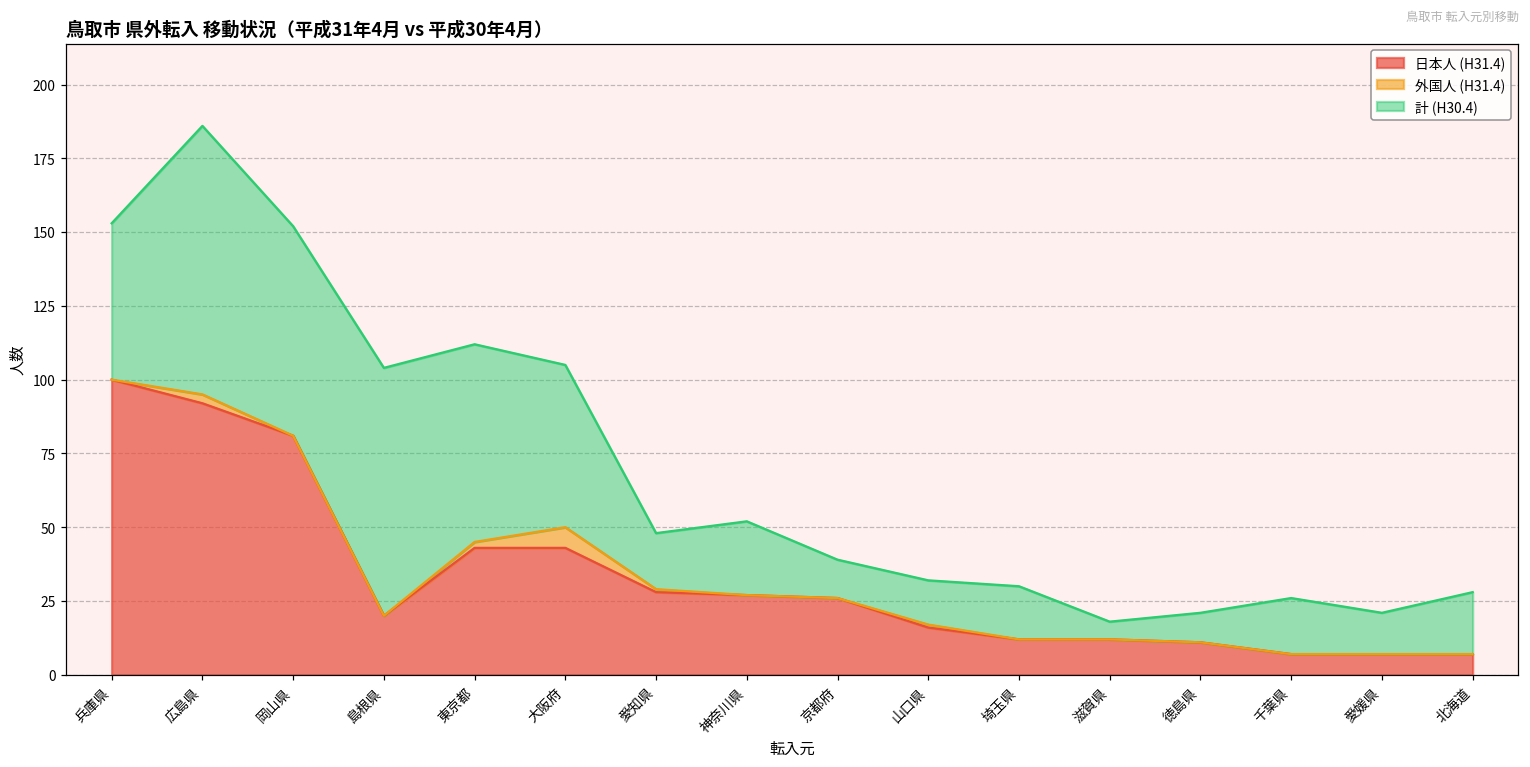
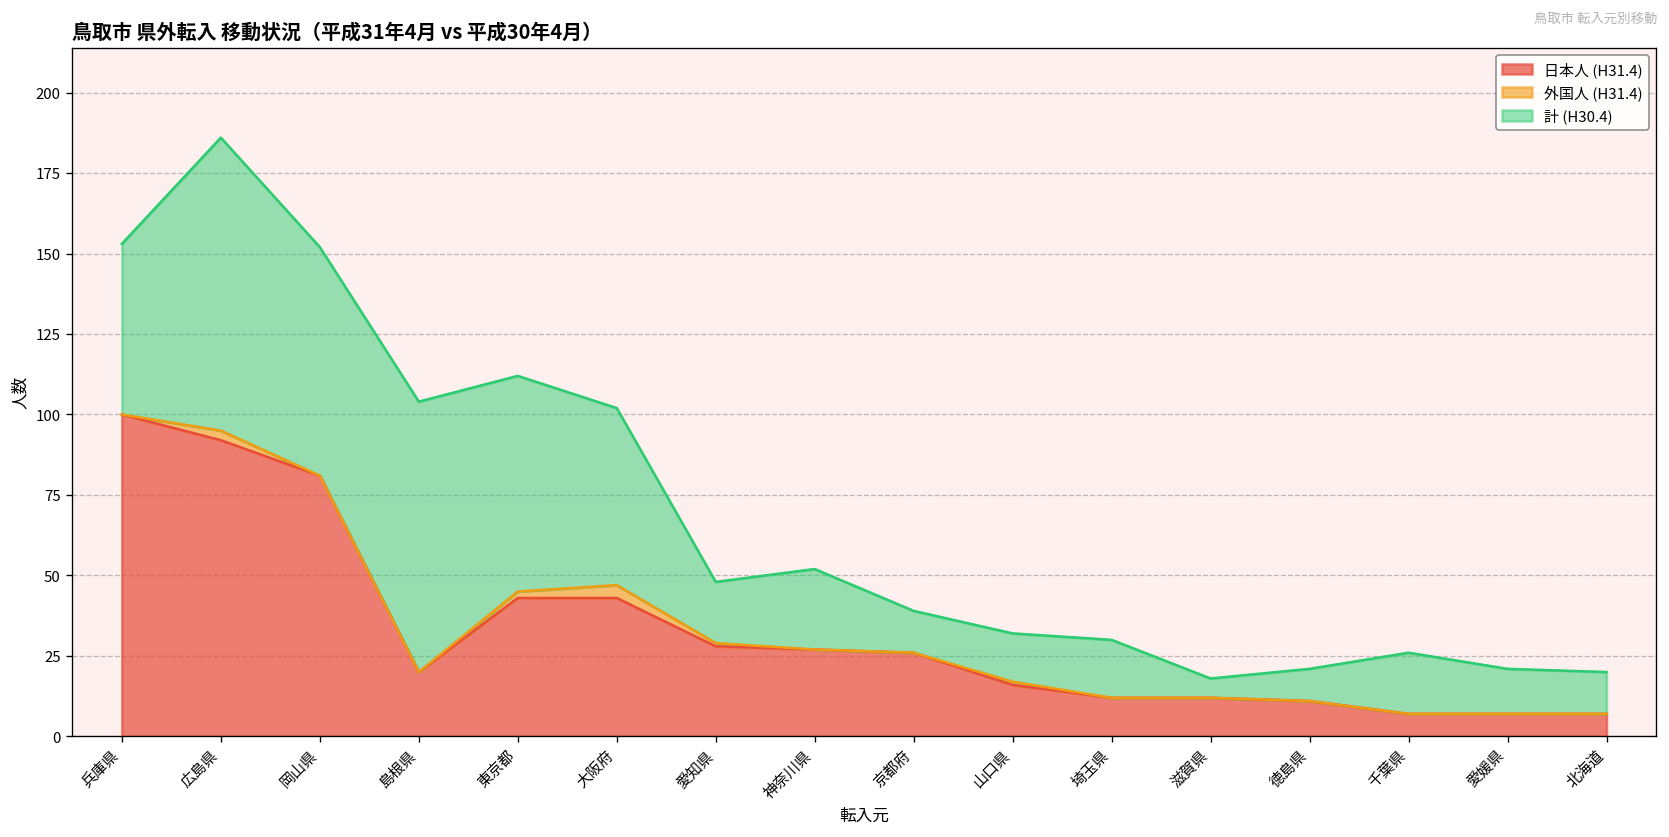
外国人 (H31.4), 大阪府: 7 -> 4
計 (H30.4), 北海道: 21 -> 13
